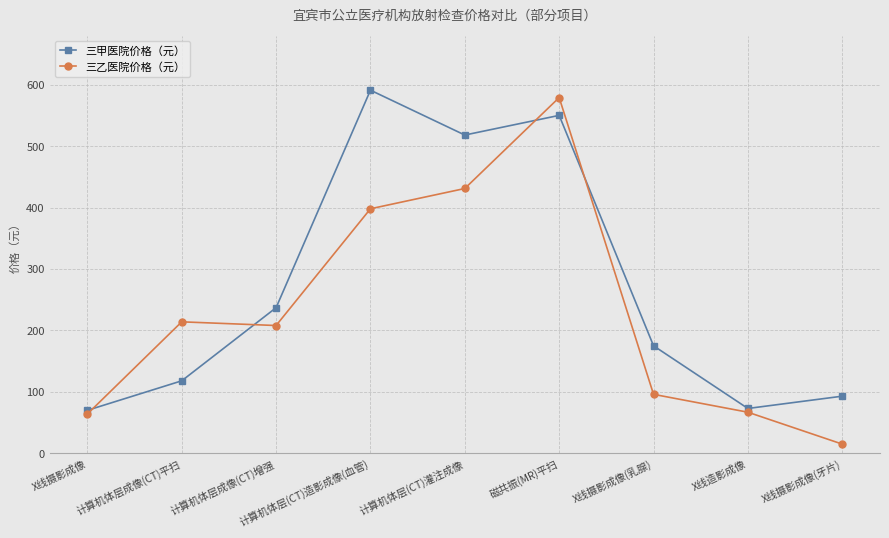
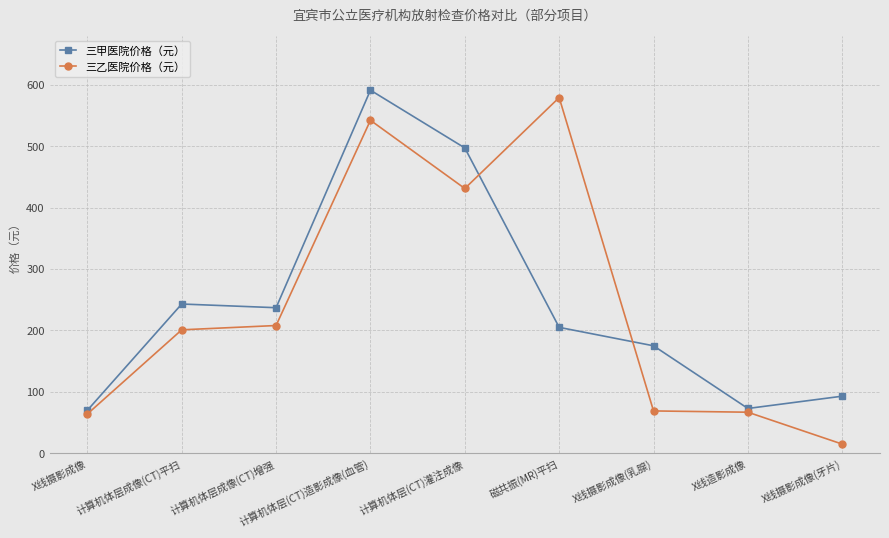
三甲医院价格（元）, 计算机体层成像(CT)平扫: 120 -> 240
三乙医院价格（元）, 计算机体层成像(CT)平扫: 210 -> 200
三乙医院价格（元）, 计算机体层(CT)造影成像(血管): 400 -> 540
三甲医院价格（元）, 计算机体层(CT)灌注成像: 520 -> 500
三甲医院价格（元）, 磁共振(MR)平扫: 550 -> 210
三乙医院价格（元）, X线摄影成像(乳腺): 100 -> 70
